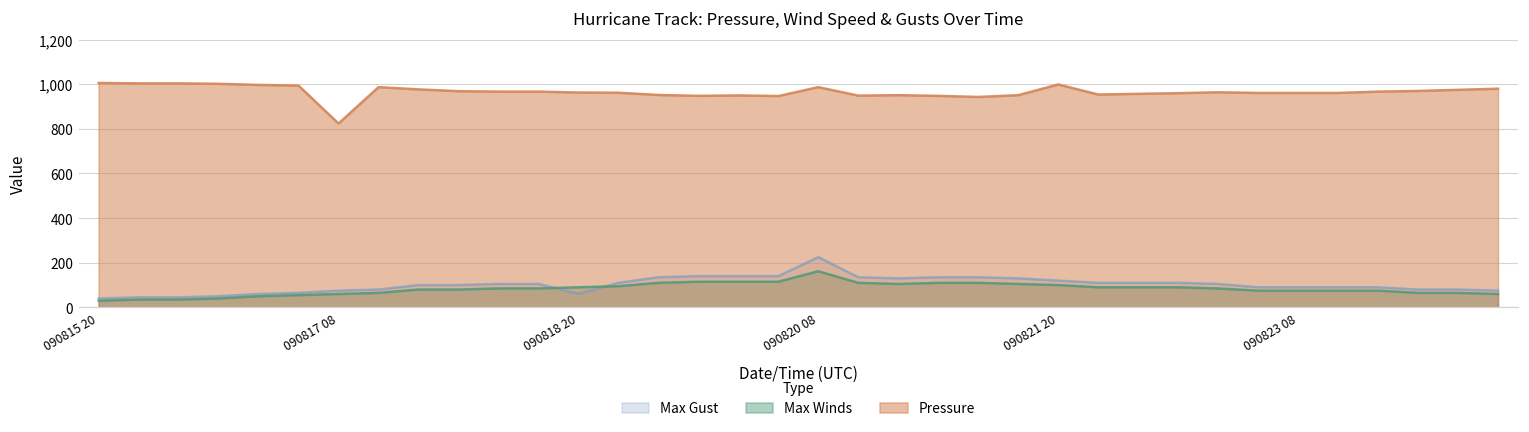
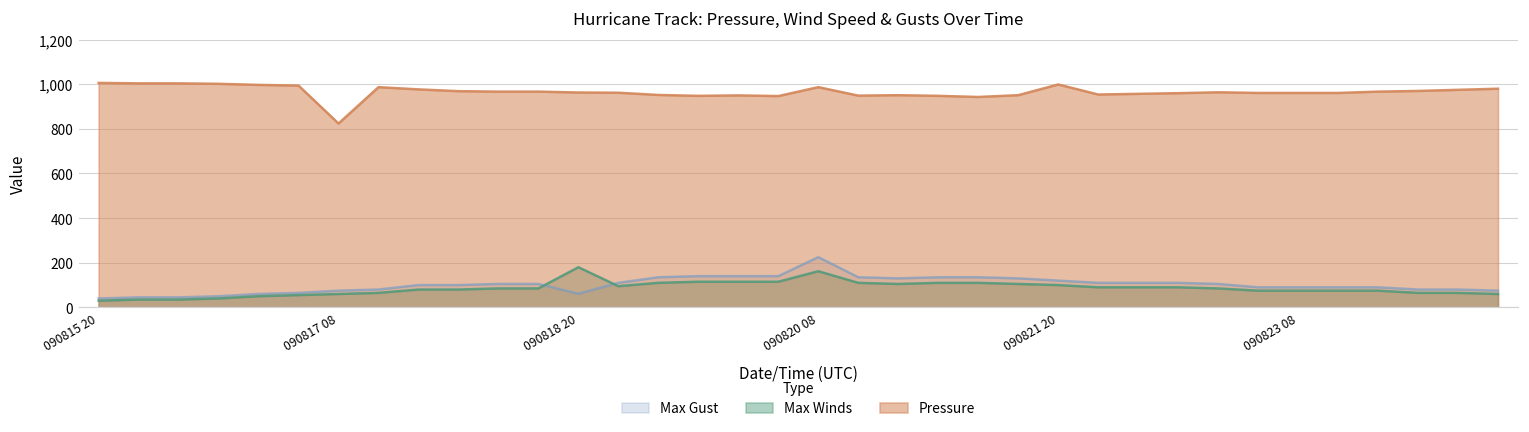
Max Winds, 090818 20: 90 -> 180
